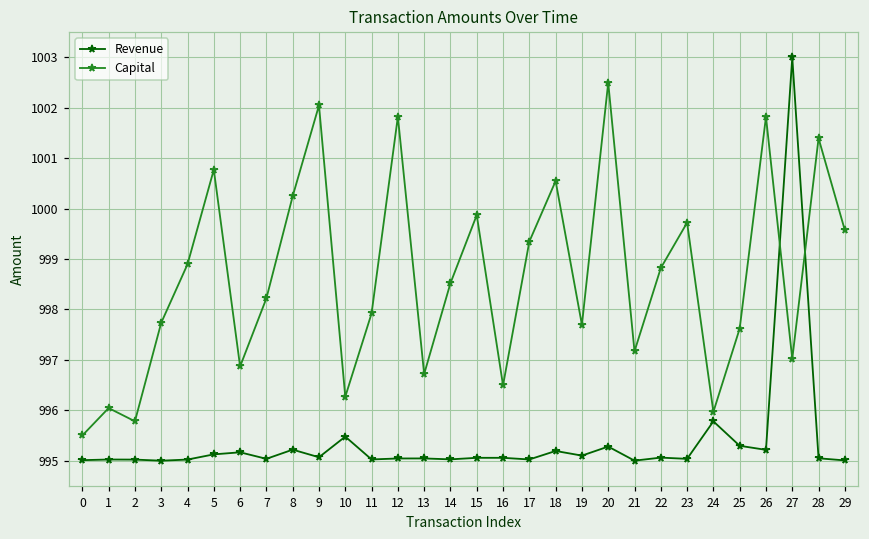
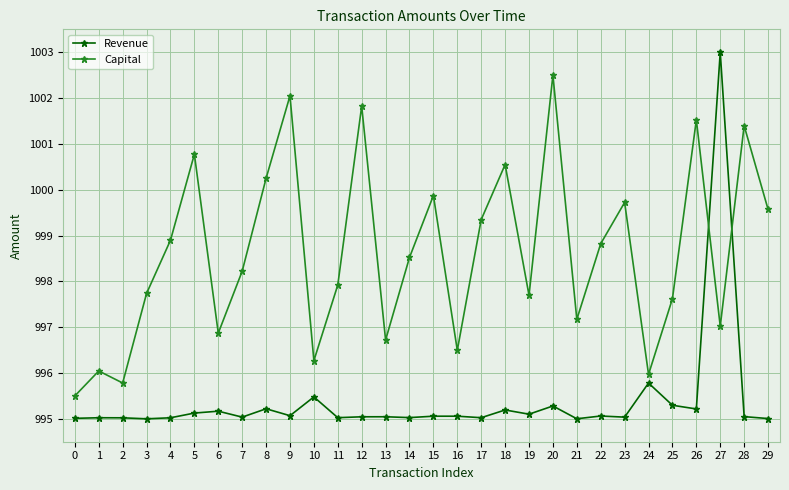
Capital, 26: 1001.8 -> 1001.5
